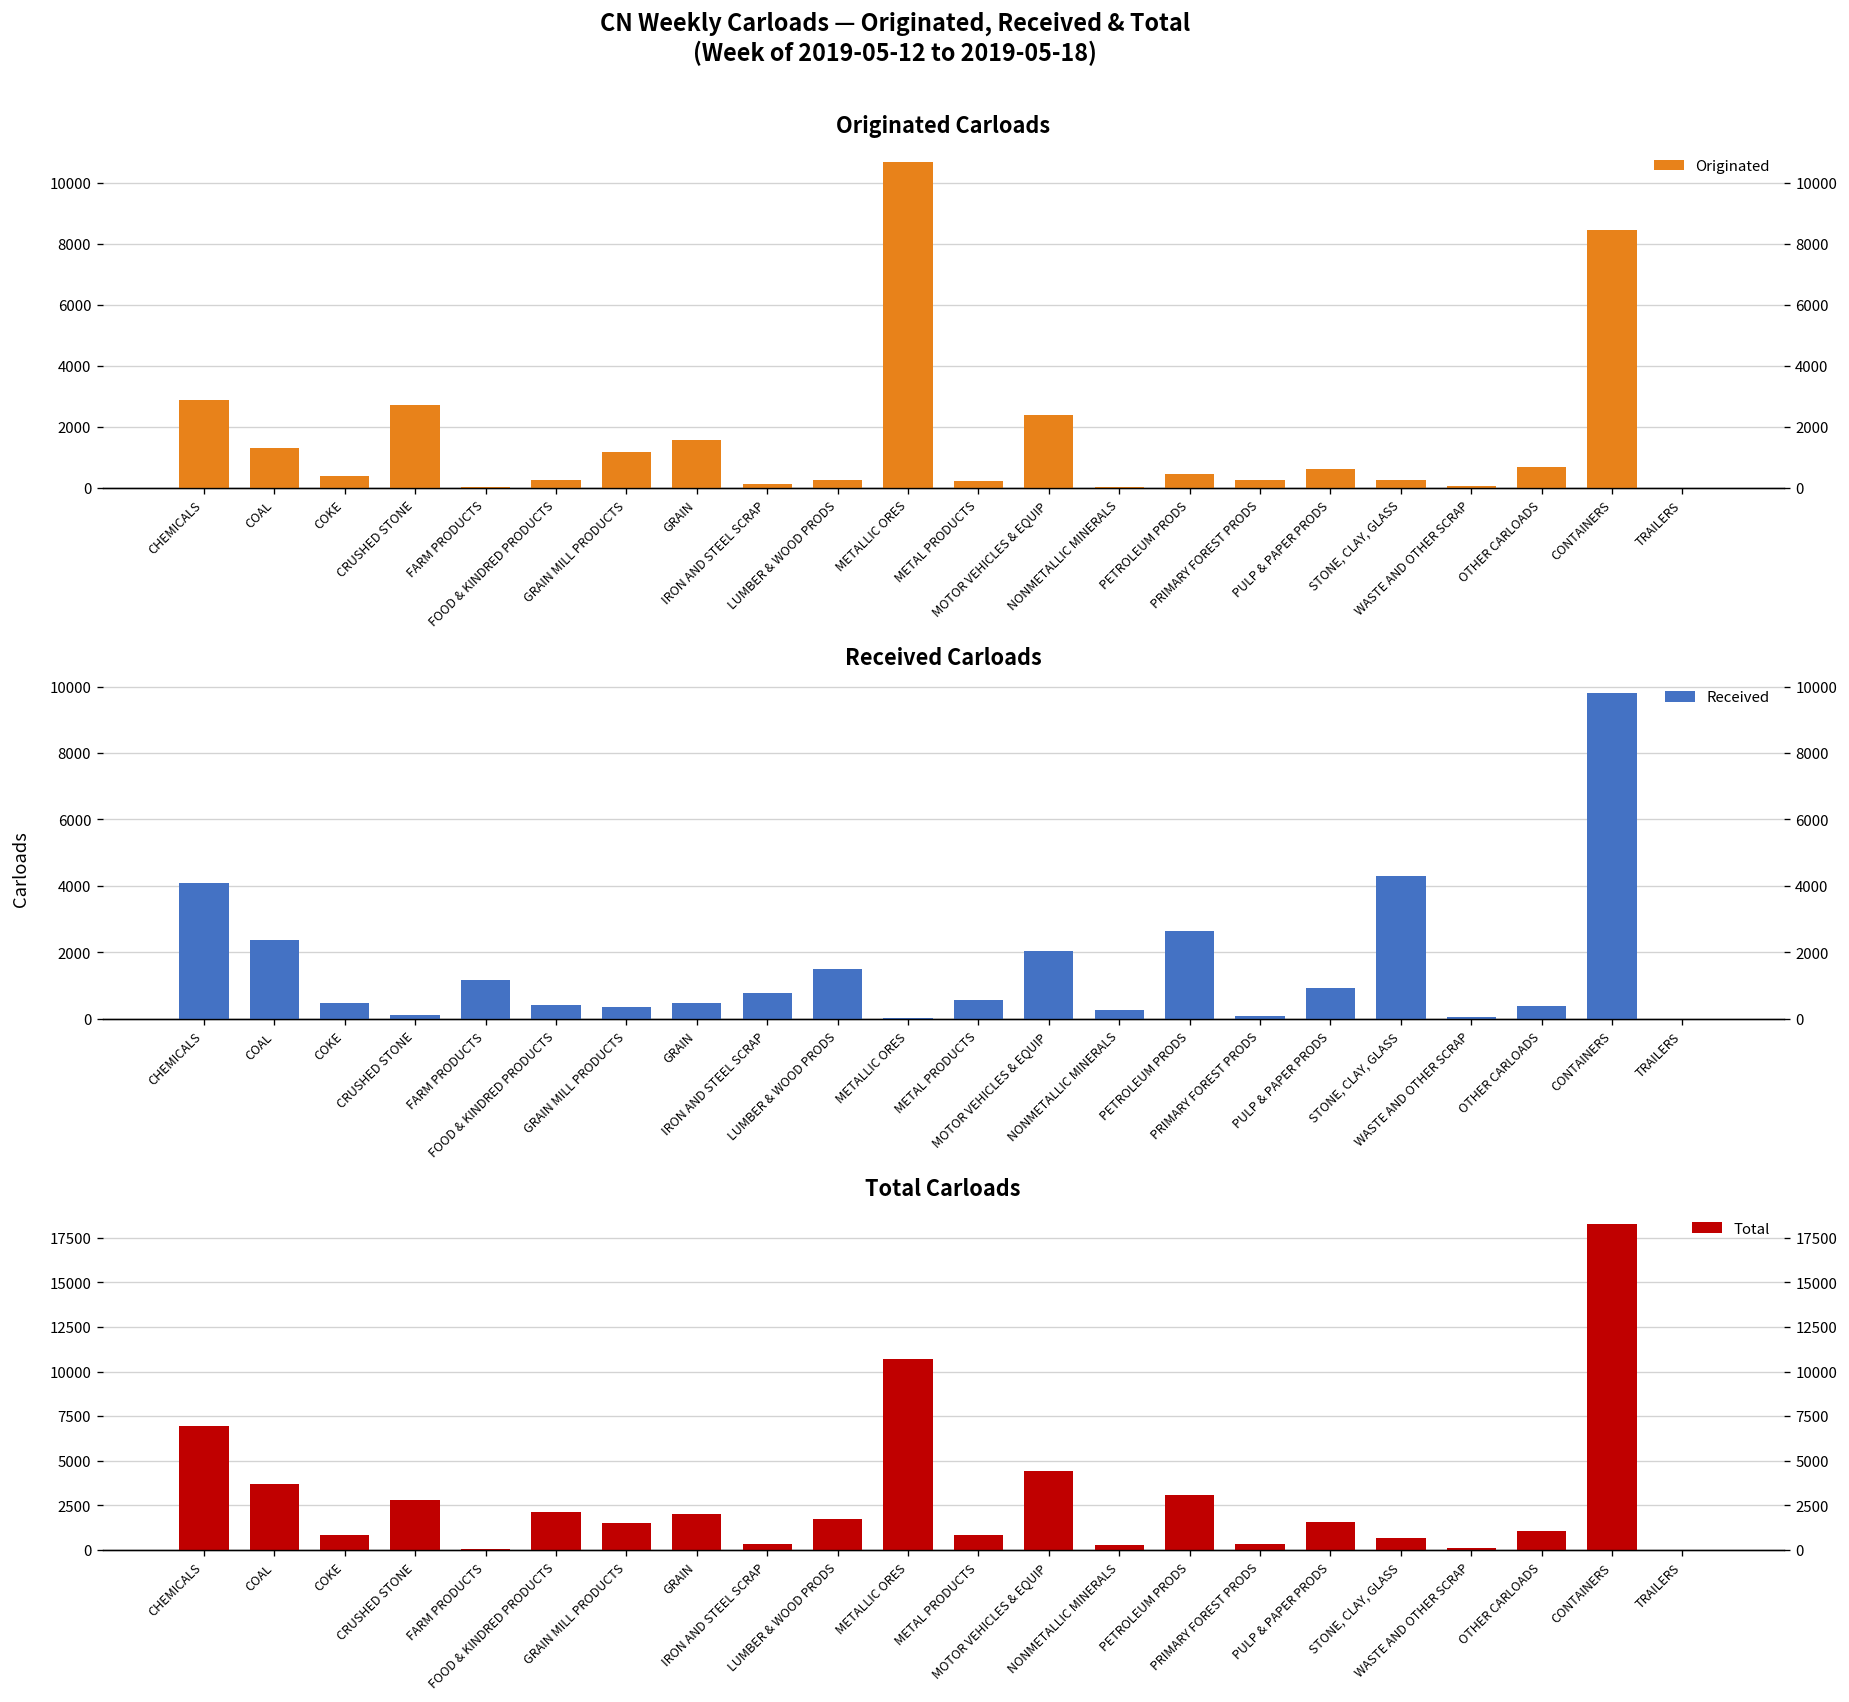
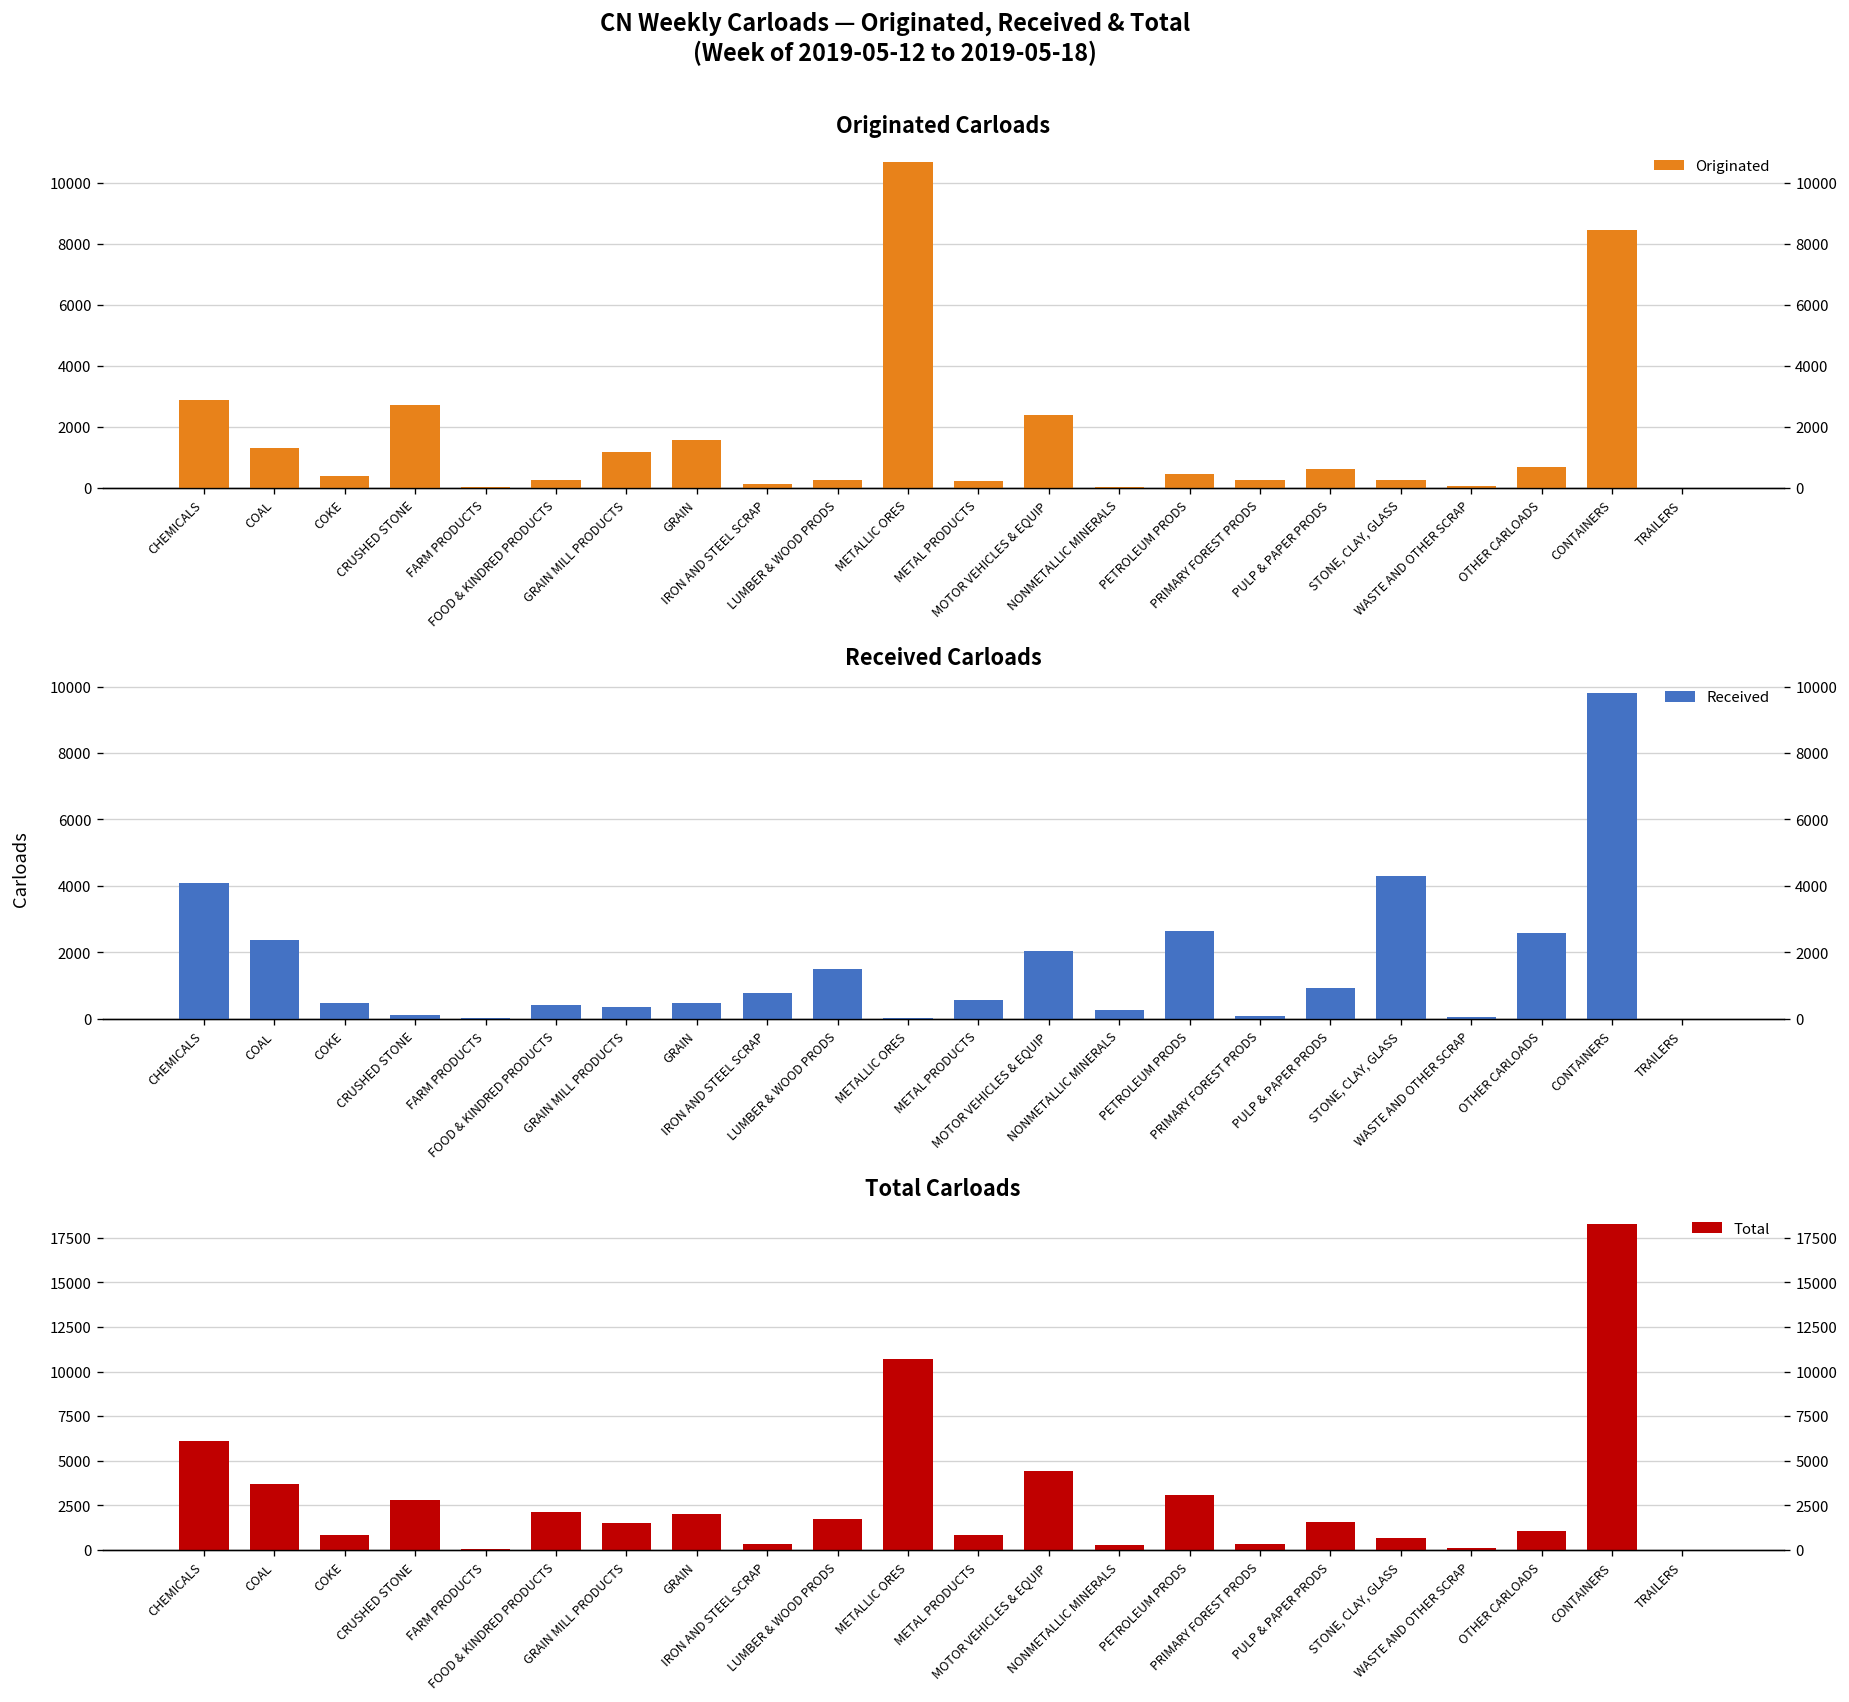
Received Carloads, FARM PRODUCTS: 1200 -> 0
Received Carloads, OTHER CARLOADS: 400 -> 2600
Total Carloads, CHEMICALS: 7000 -> 6100
